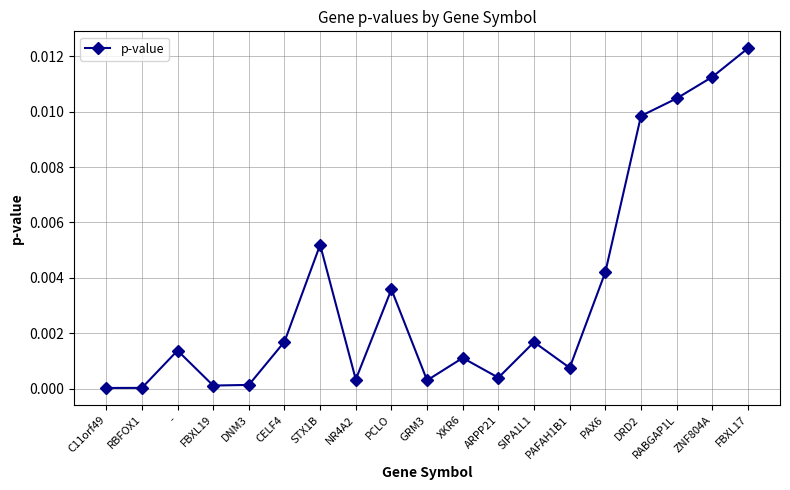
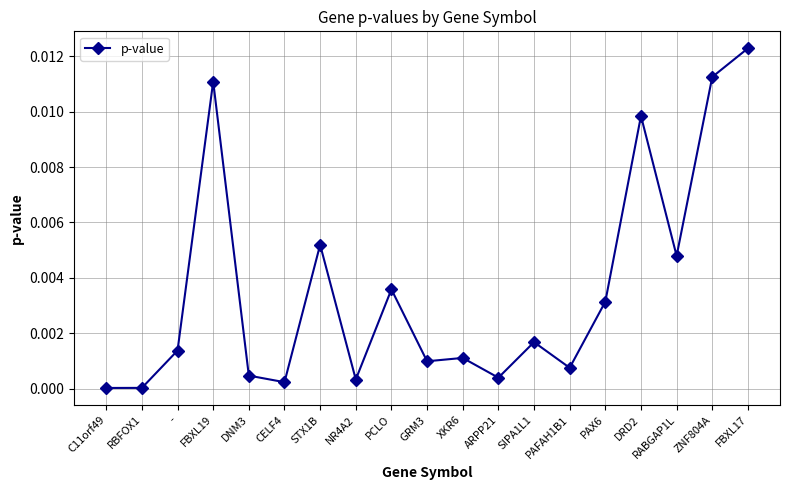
FBXL19: 0.0001 -> 0.0111
DNM3: 0.0001 -> 0.0005
CELF4: 0.0017 -> 0.0002
GRM3: 0.0003 -> 0.0010
PAX6: 0.0042 -> 0.0031
RABGAP1L: 0.0105 -> 0.0048
